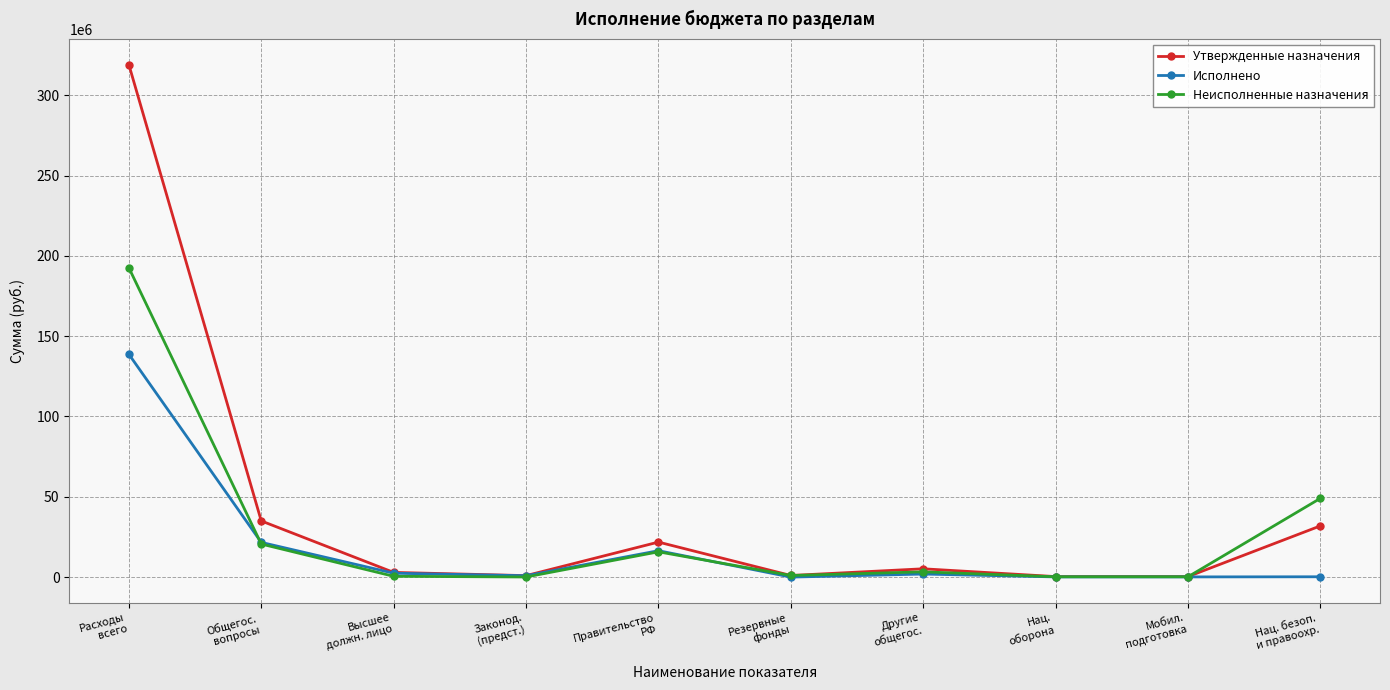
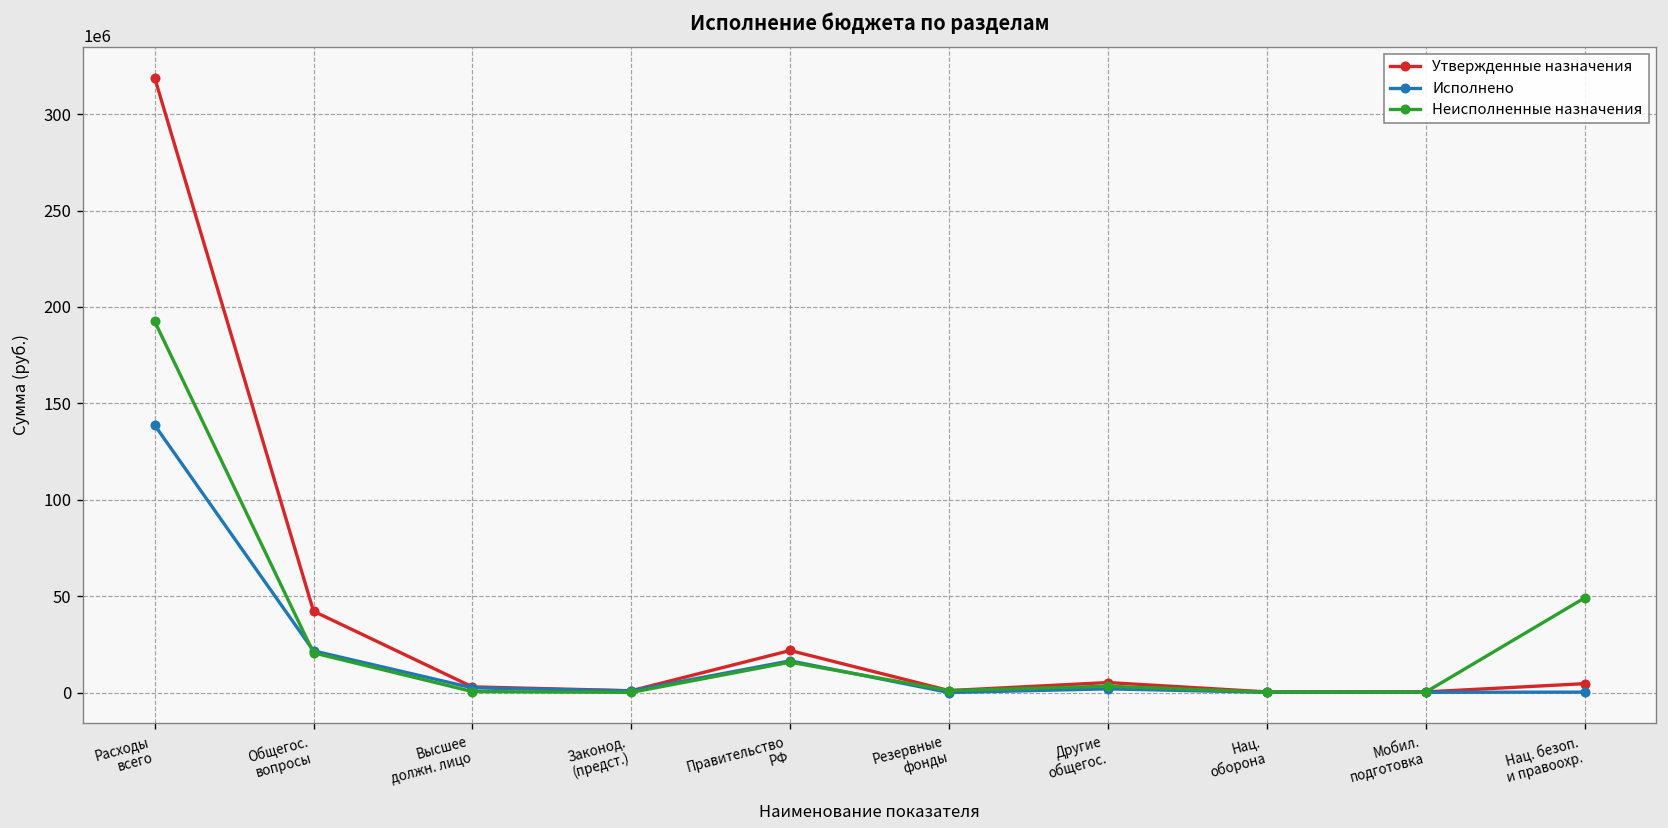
Утвержденные назначения, Общегос. вопросы: 35000000 -> 42000000
Утвержденные назначения, Нац. безоп. и правоохр.: 32000000 -> 5000000
